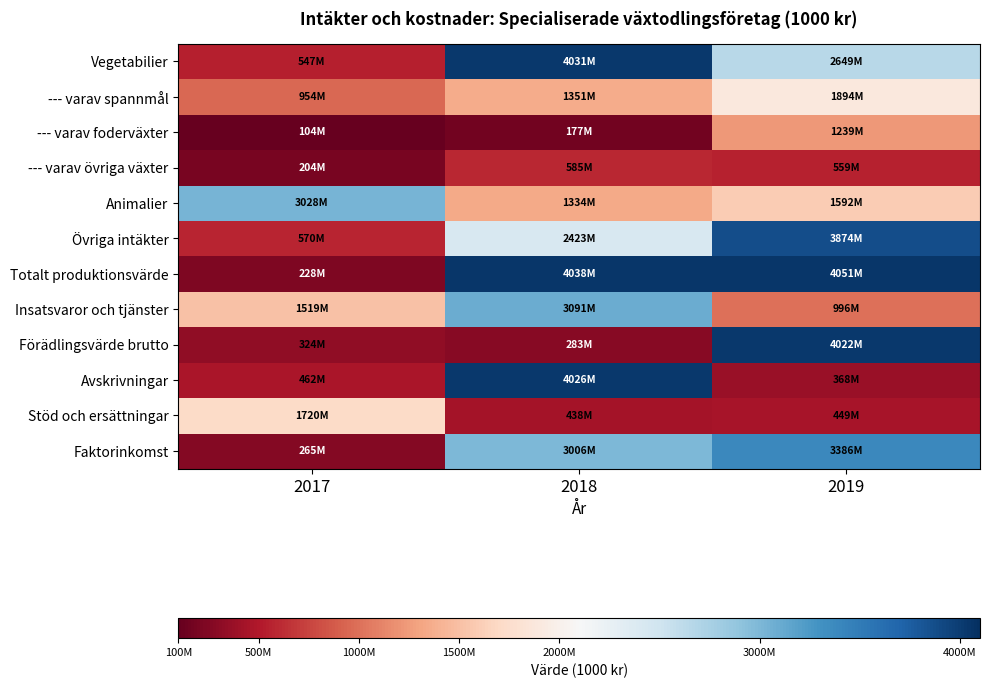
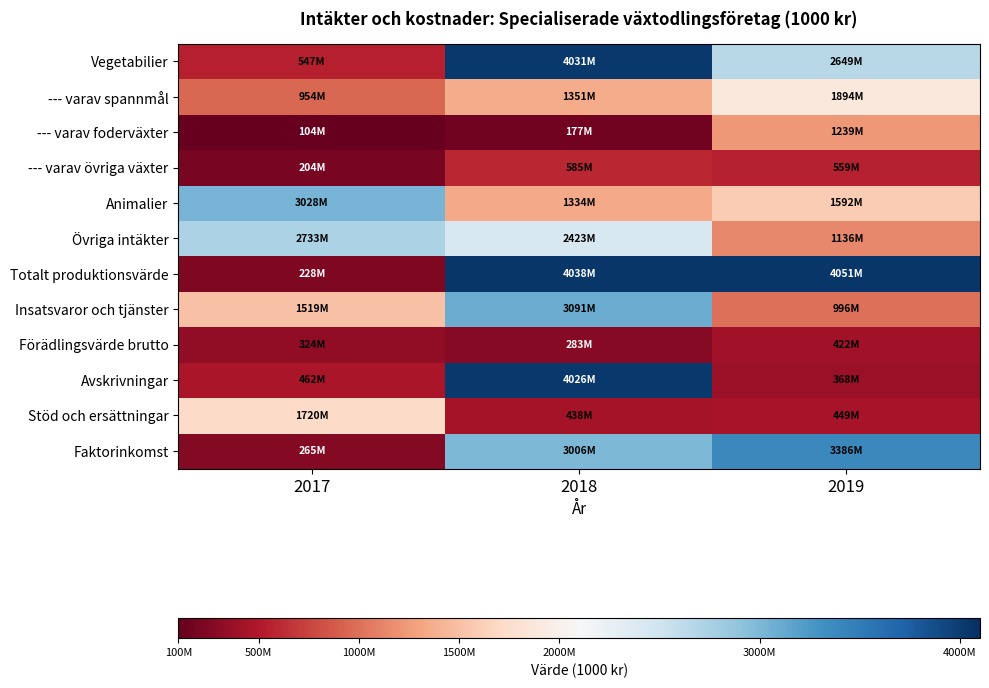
Övriga intäkter, 2017: 570M -> 2733M
Övriga intäkter, 2019: 3874M -> 1136M
Förädlingsvärde brutto, 2019: 4022M -> 422M
